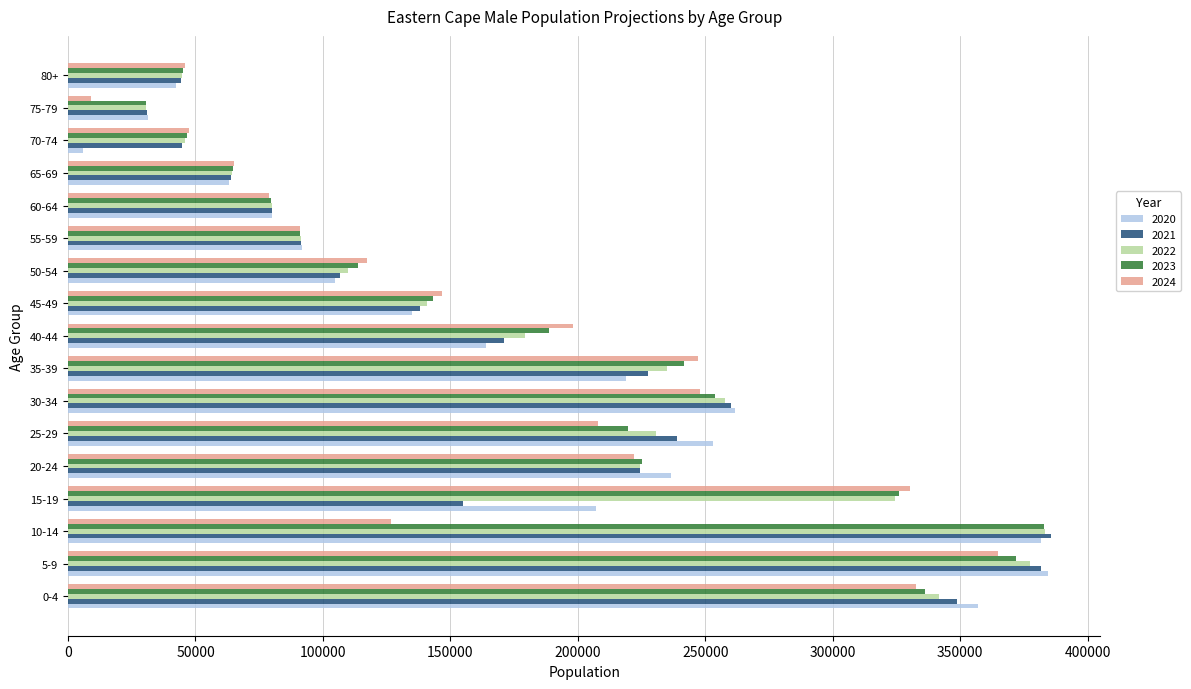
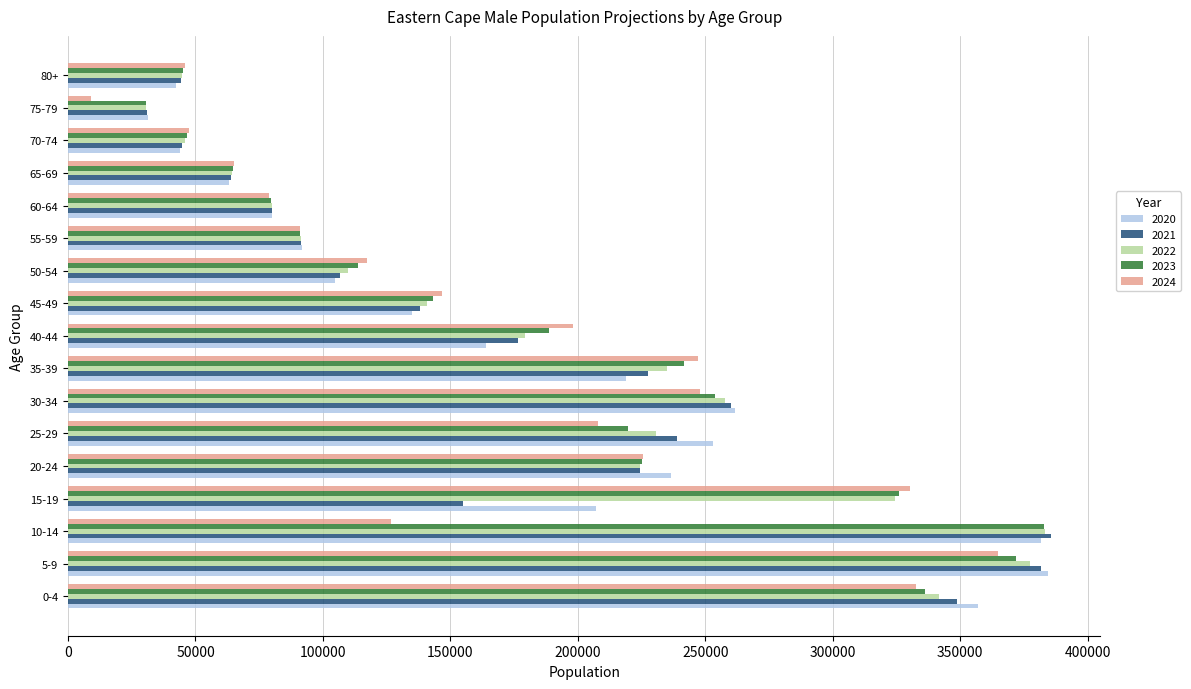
2020, 70-74: 6000 -> 44000
2021, 40-44: 171000 -> 176000
2024, 20-24: 222000 -> 226000
